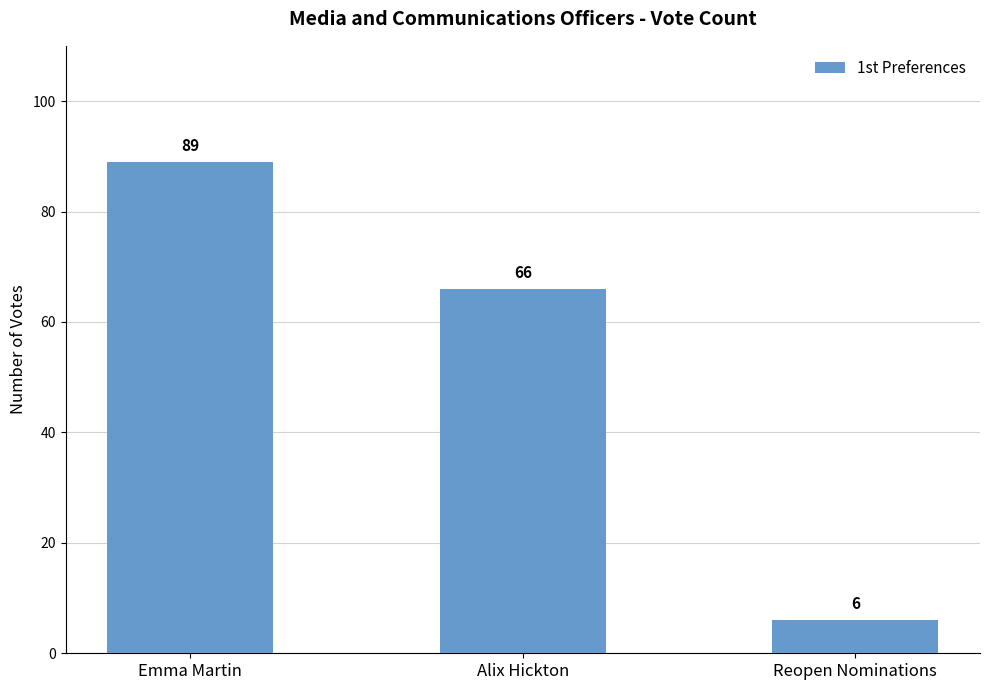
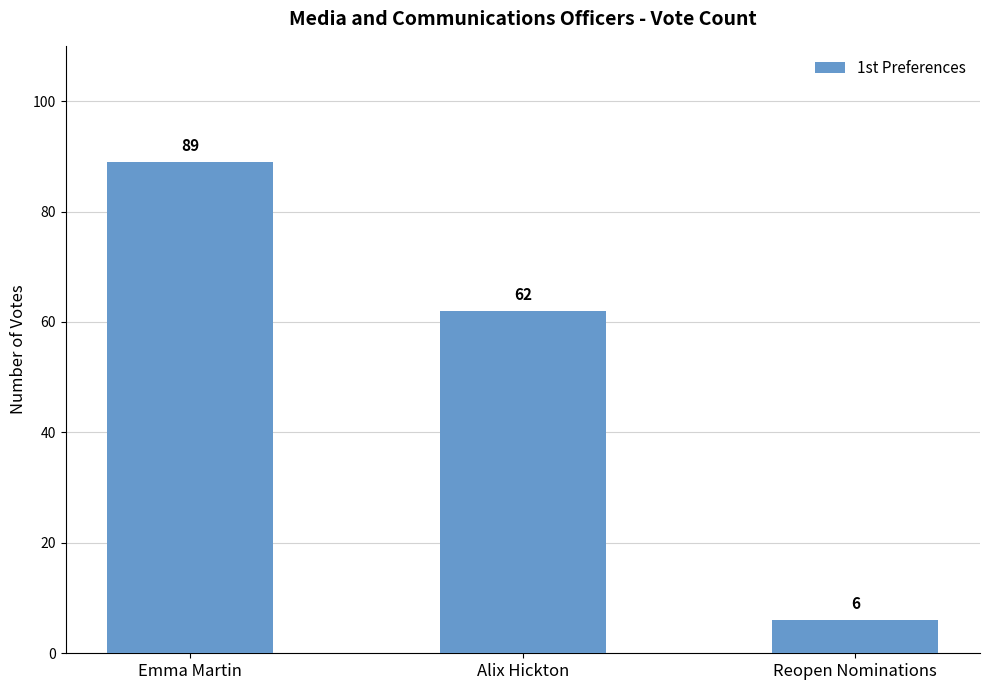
Alix Hickton: 66 -> 62
